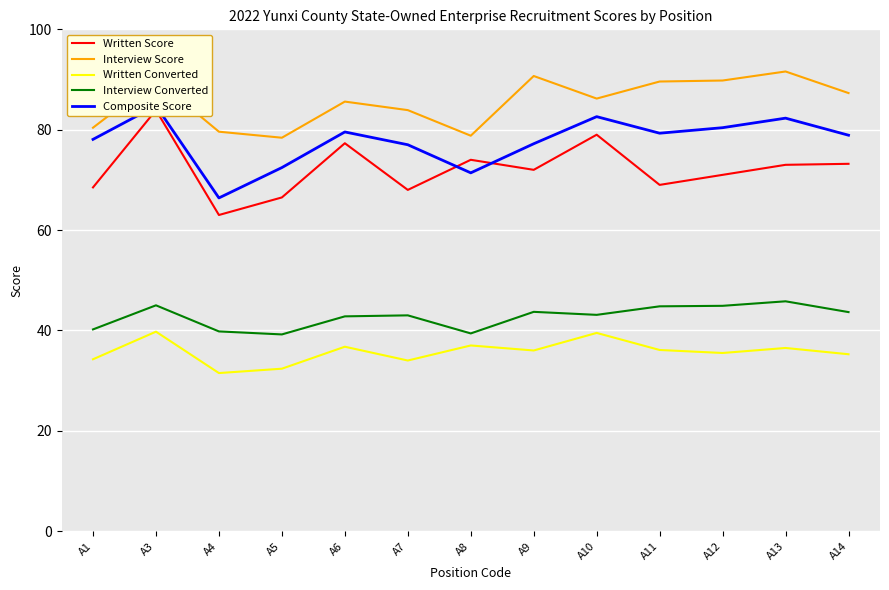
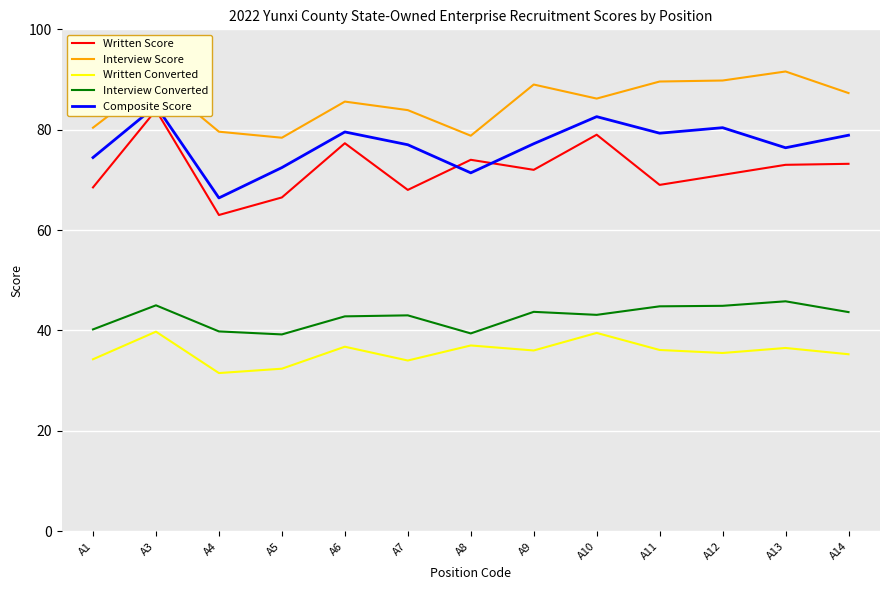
Composite Score, A1: 78 -> 74
Interview Score, A9: 91 -> 89
Composite Score, A13: 82 -> 76
